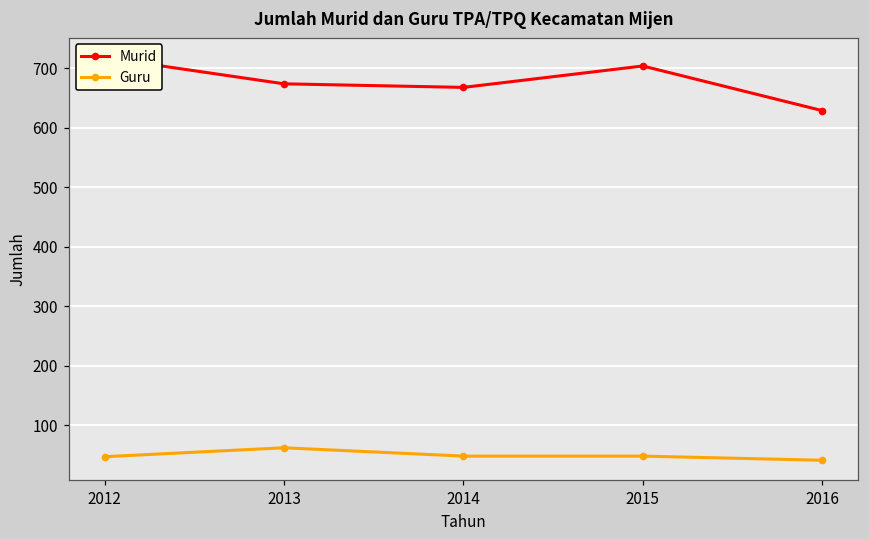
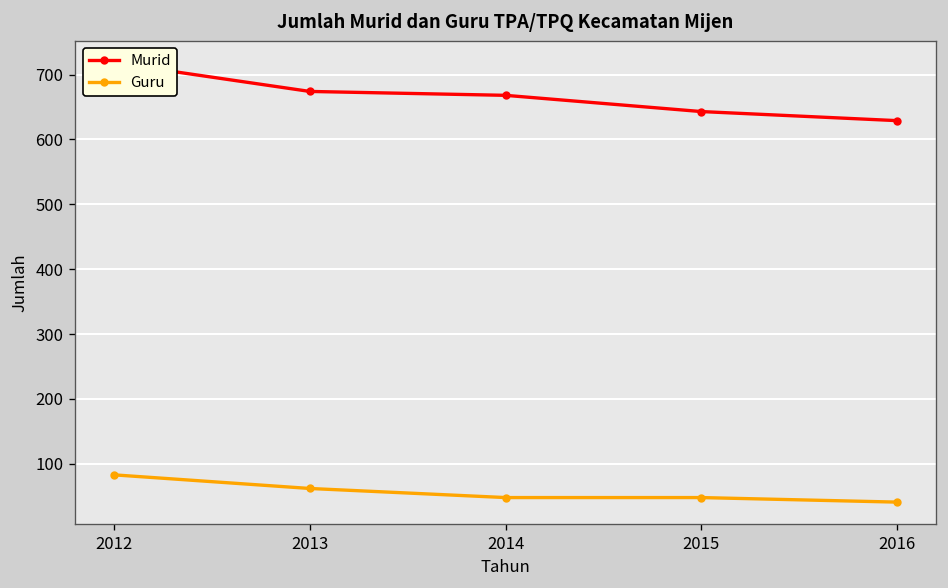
Guru, 2012: 50 -> 80
Murid, 2015: 700 -> 640
